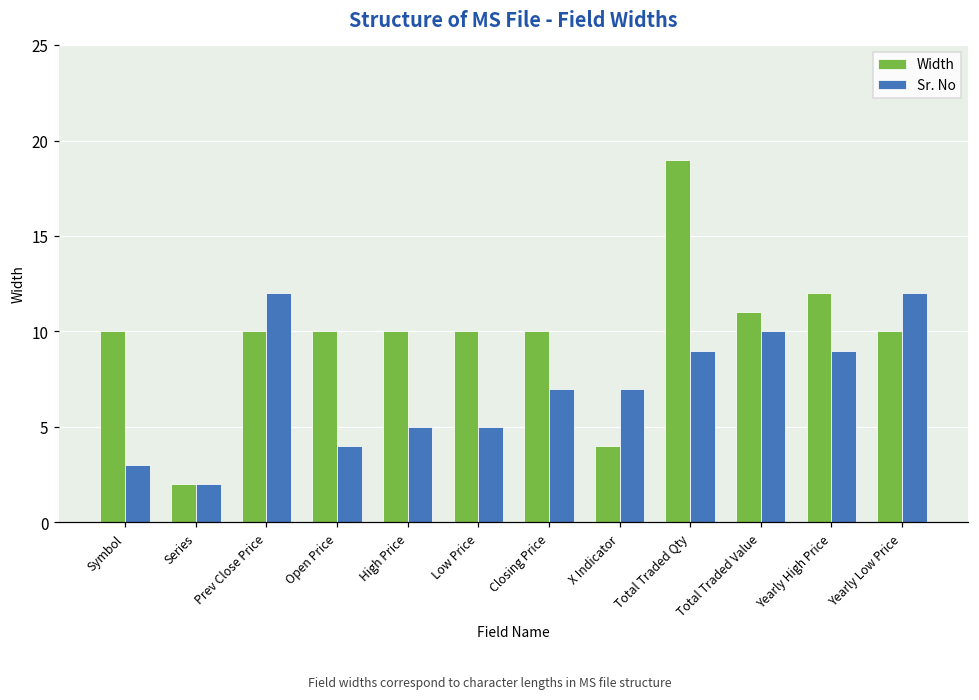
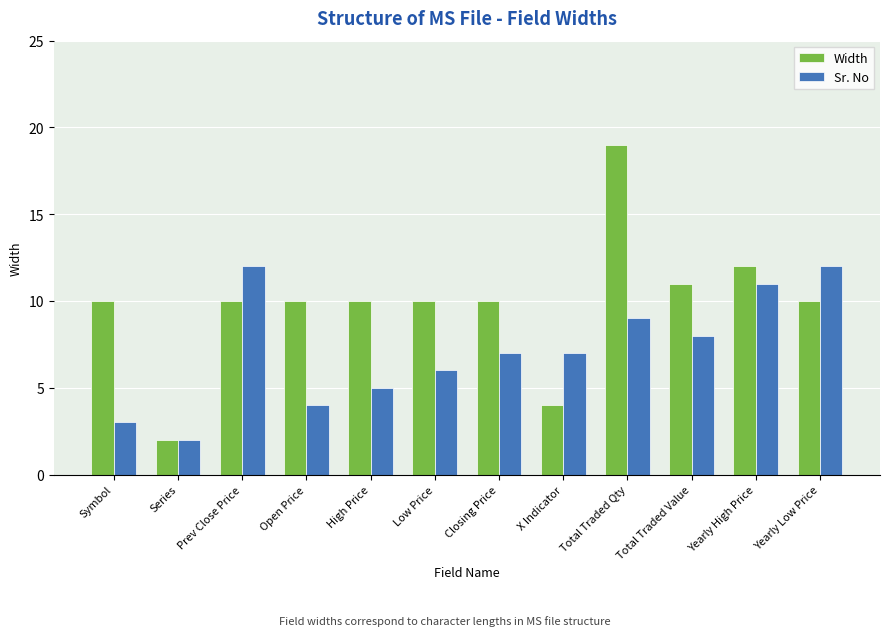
Sr. No, Low Price: 5 -> 6
Sr. No, Total Traded Value: 10 -> 8
Sr. No, Yearly High Price: 9 -> 11
